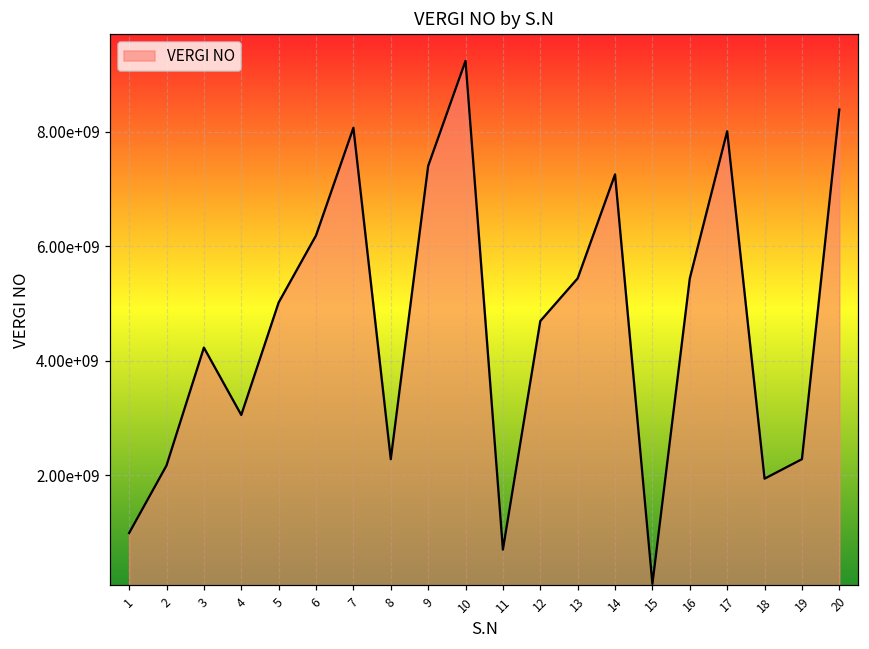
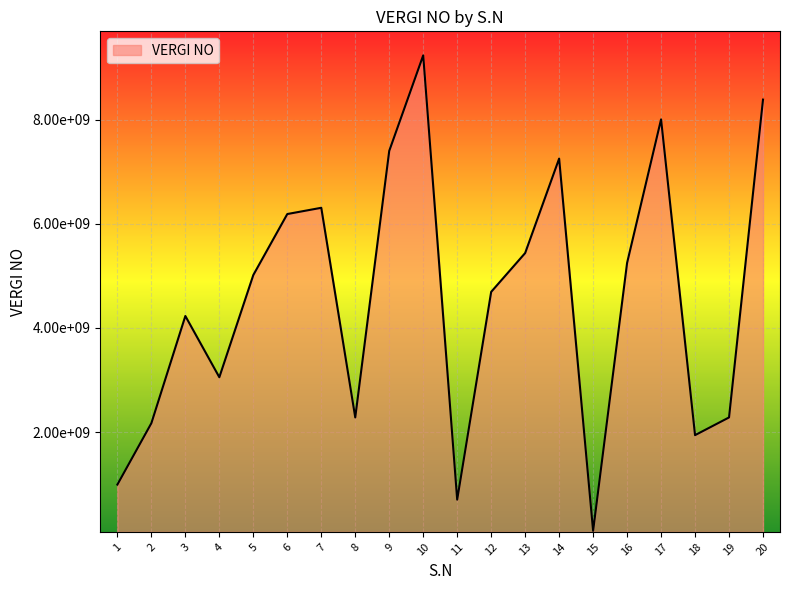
7: 8100000000 -> 6300000000
16: 5400000000 -> 5300000000
